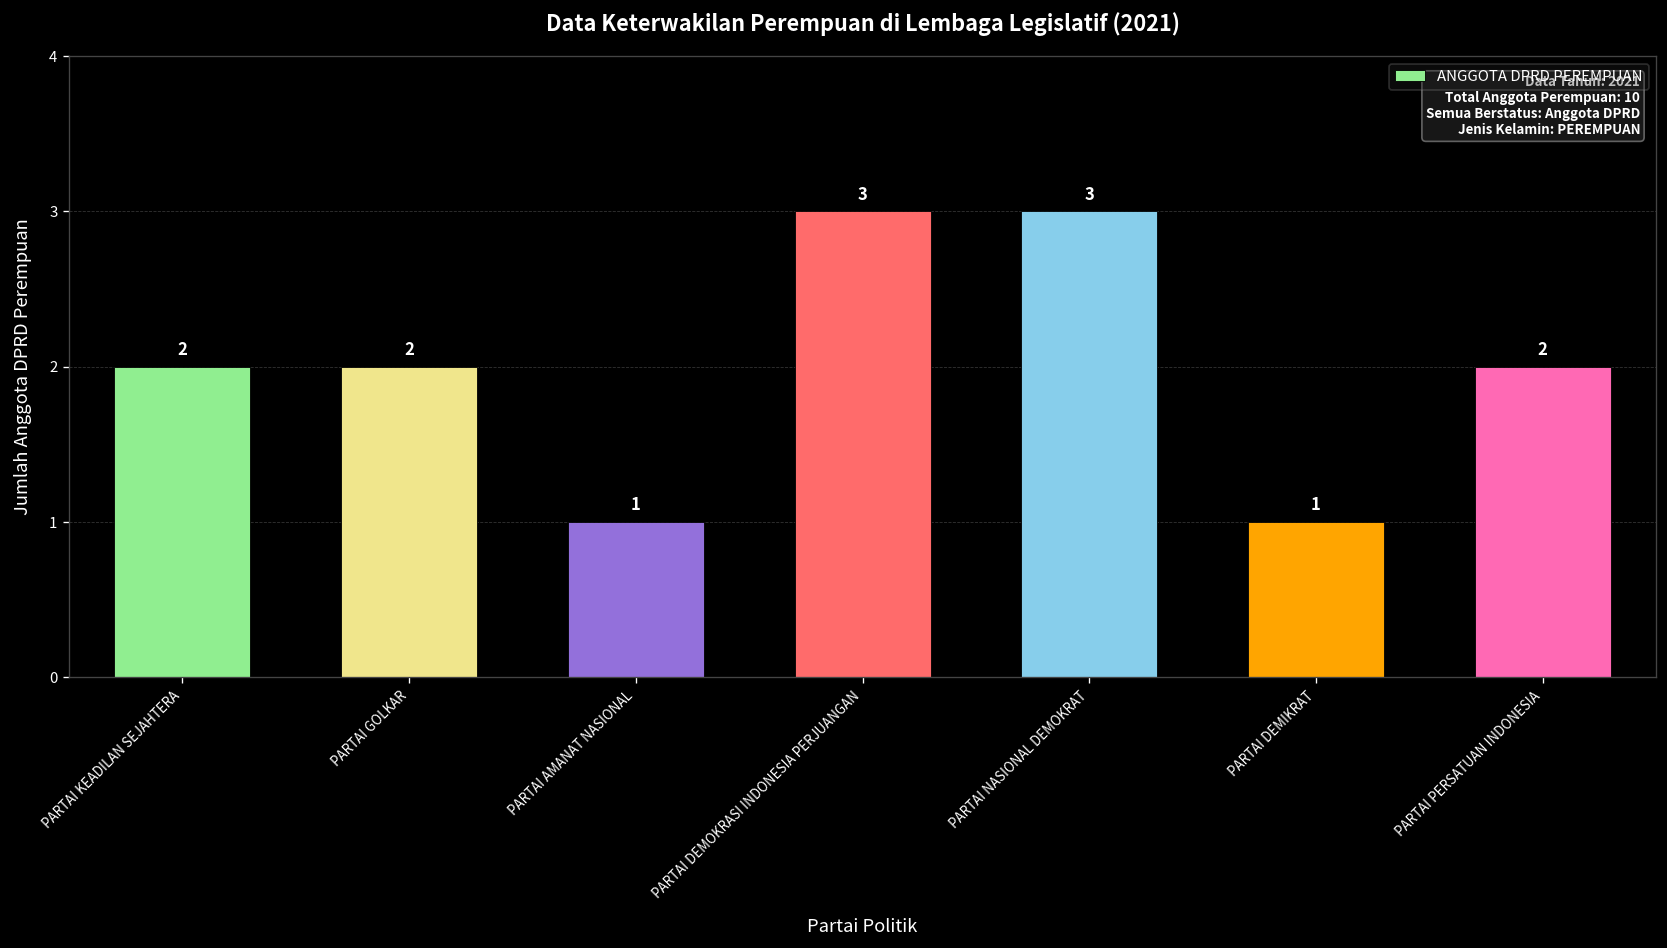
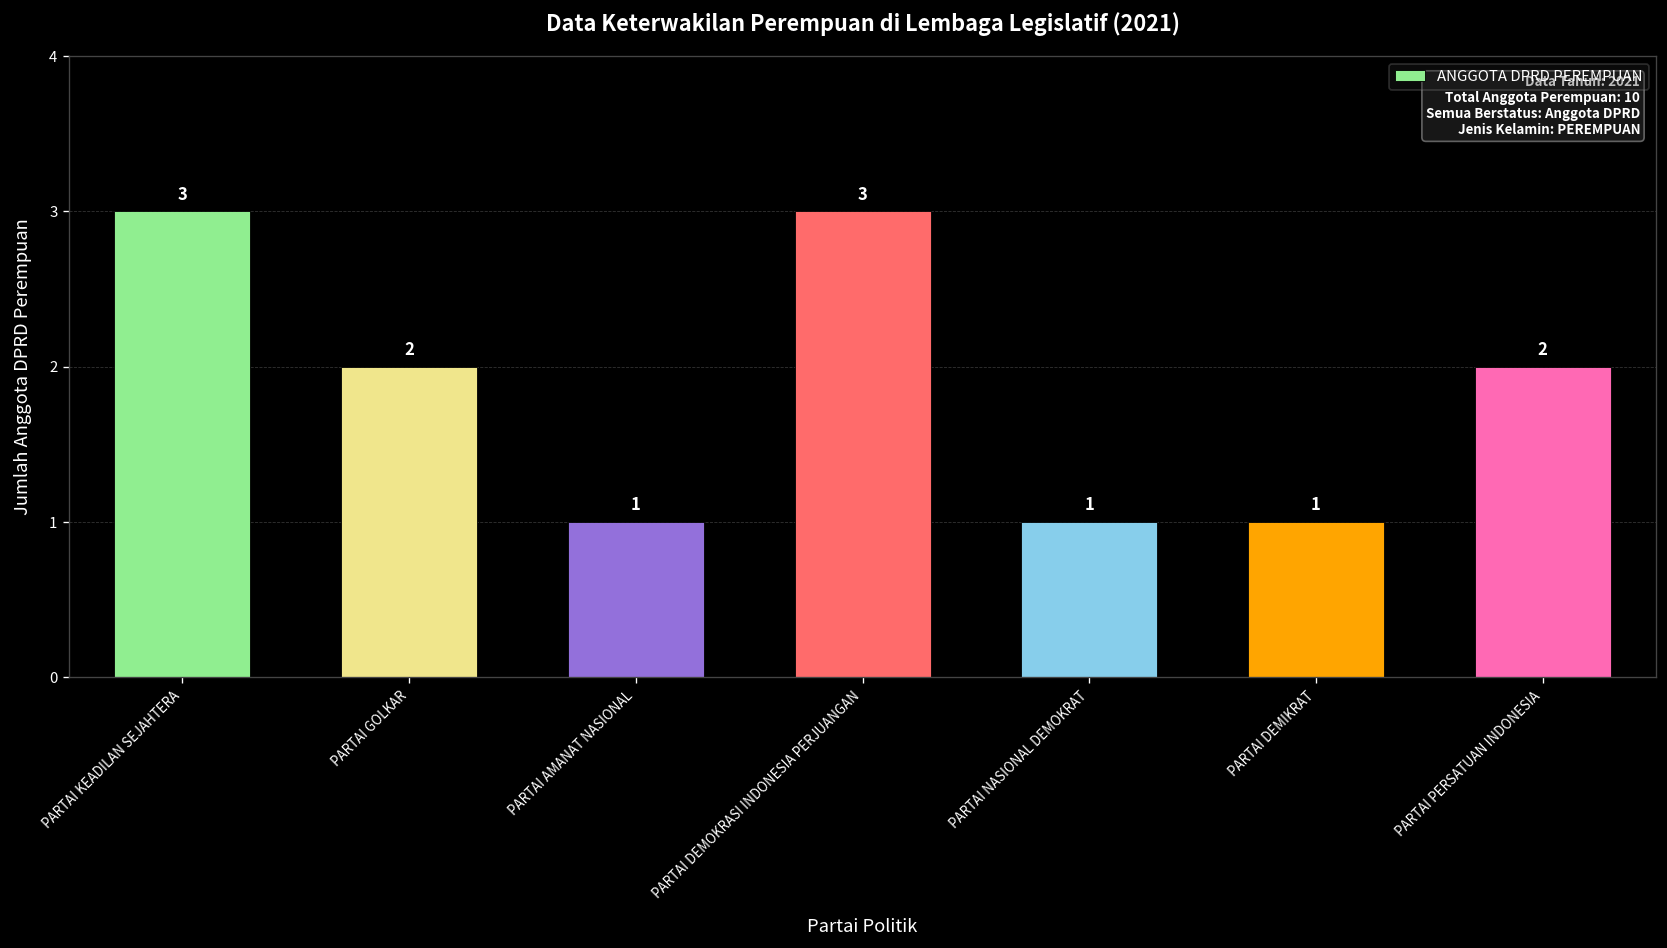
PARTAI KEADILAN SEJAHTERA: 2 -> 3
PARTAI NASIONAL DEMOKRAT: 3 -> 1
